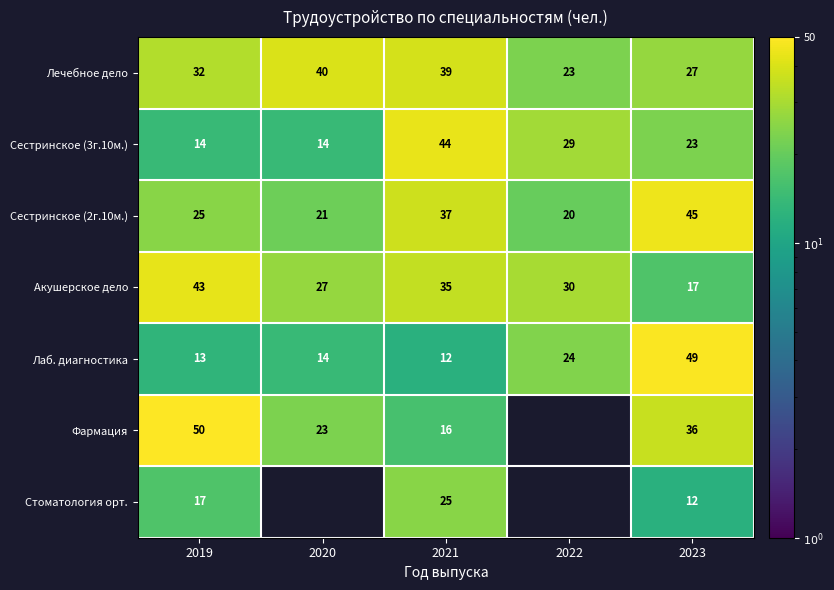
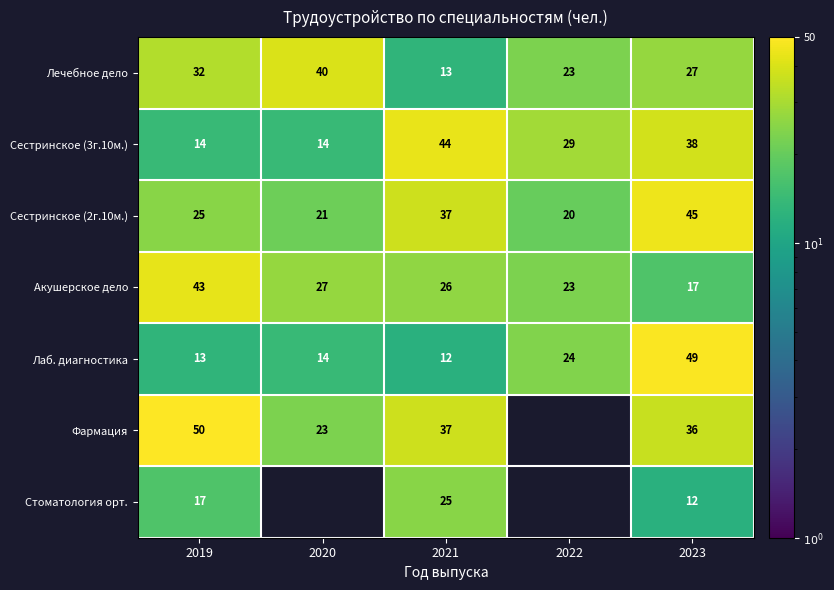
Лечебное дело, 2021: 39 -> 13
Сестринское (3г.10м.), 2023: 23 -> 38
Акушерское дело, 2021: 35 -> 26
Акушерское дело, 2022: 30 -> 23
Фармация, 2021: 16 -> 37
